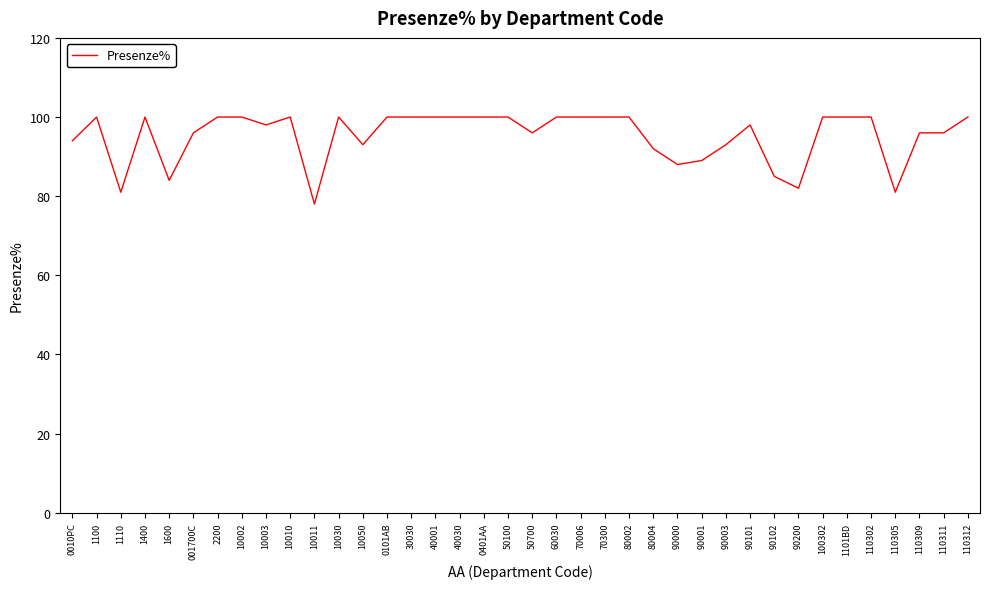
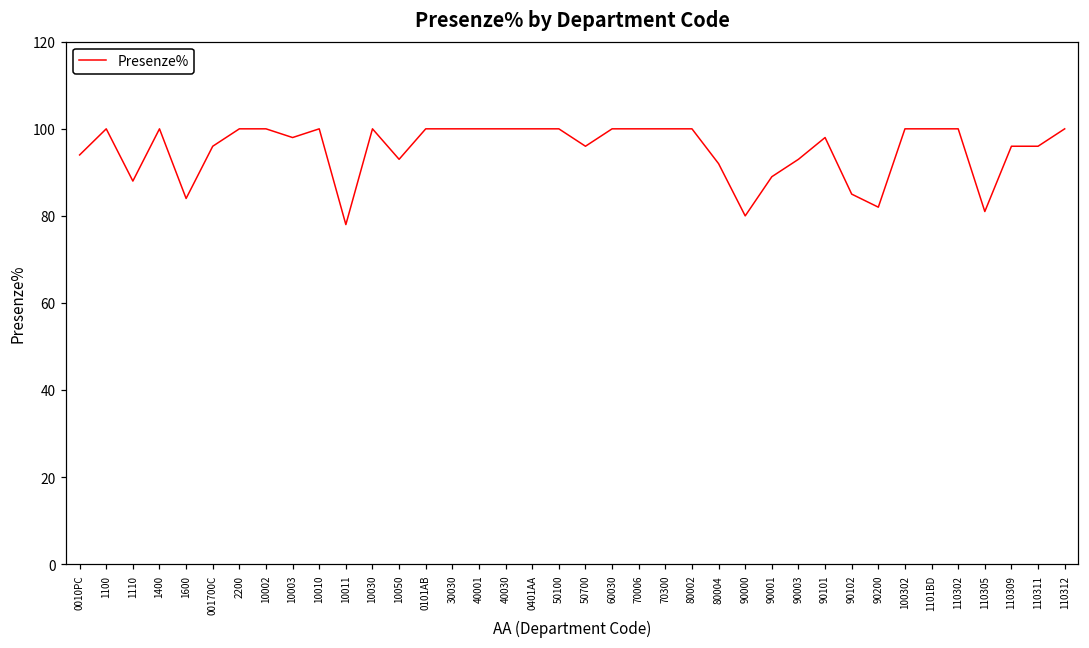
1110: 81 -> 88
90000: 88 -> 80
